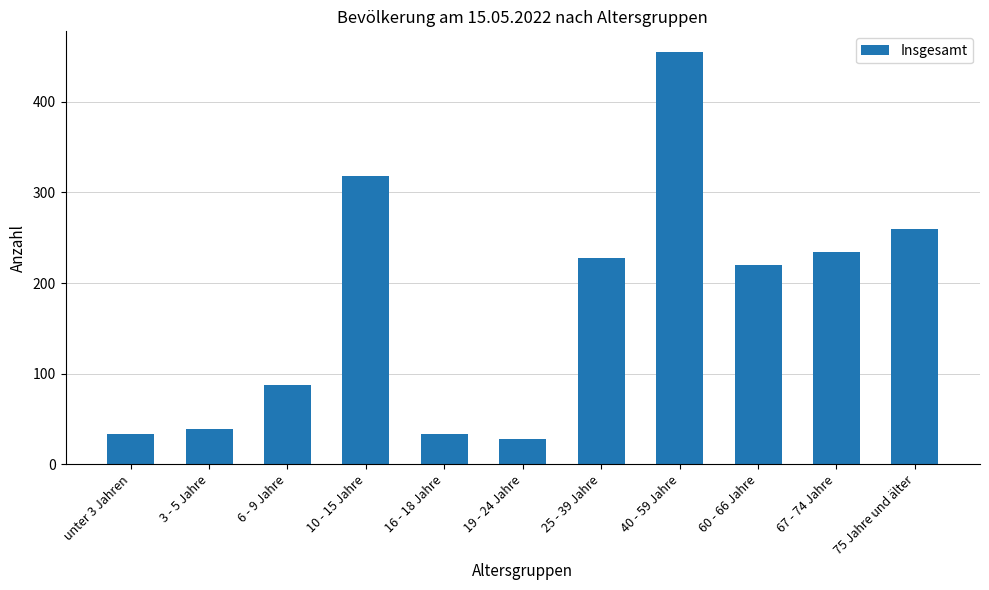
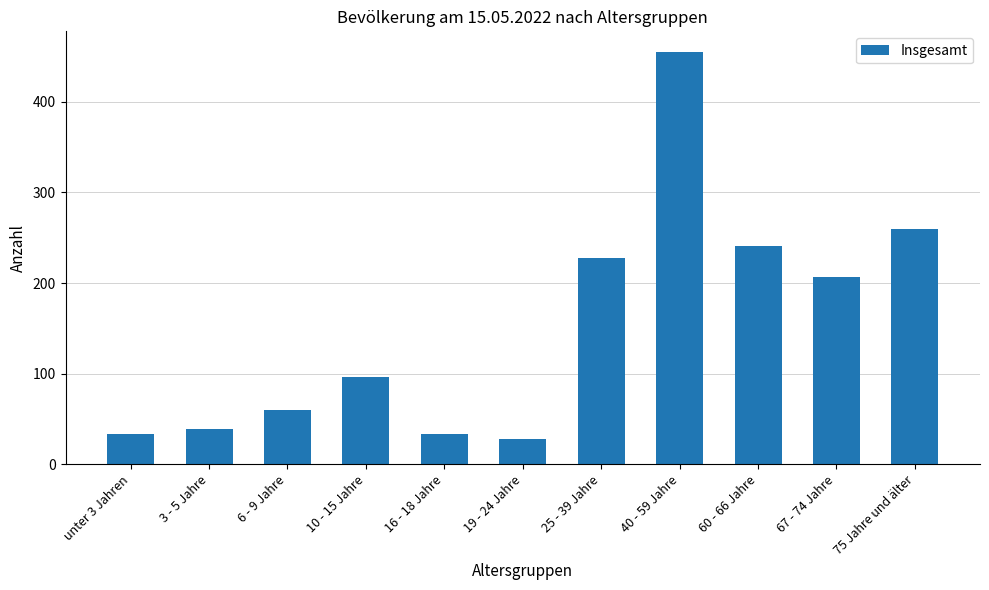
6 - 9 Jahre: 90 -> 60
10 - 15 Jahre: 320 -> 100
60 - 66 Jahre: 220 -> 240
67 - 74 Jahre: 230 -> 210
